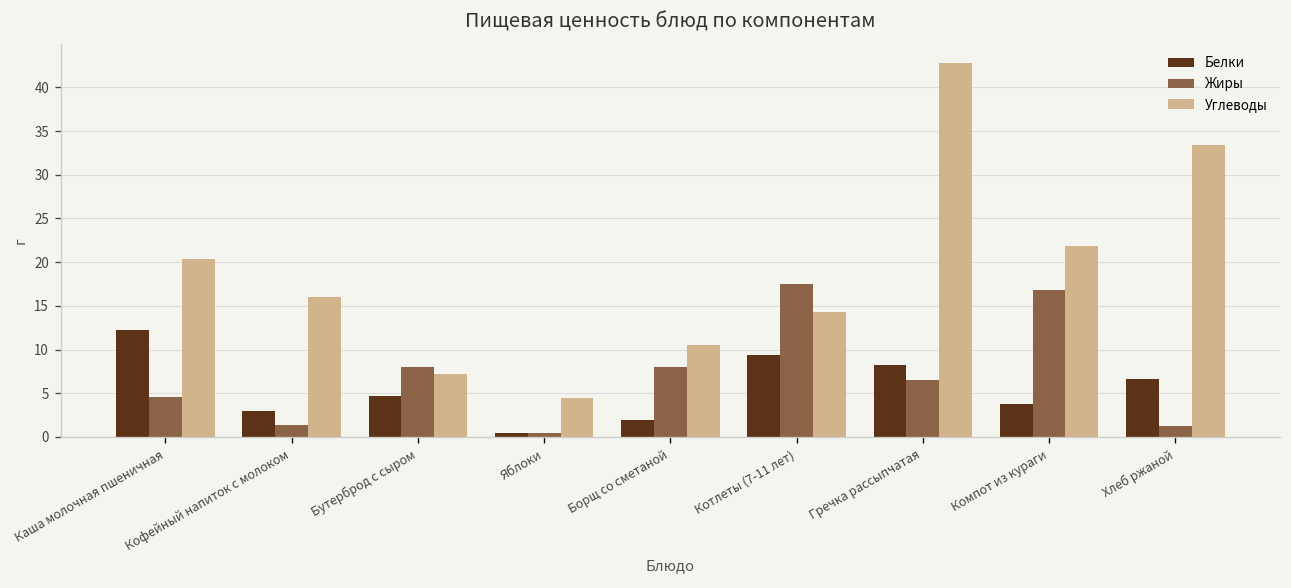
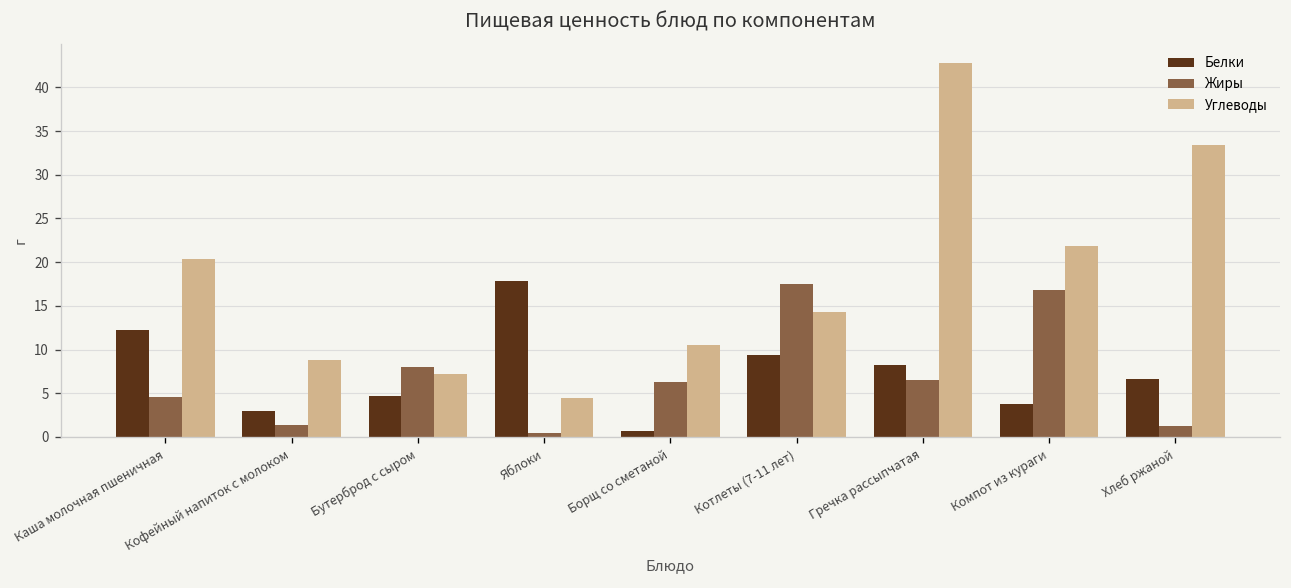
Углеводы, Кофейный напиток с молоком: 16 -> 9
Белки, Яблоки: 0 -> 18
Белки, Борщ со сметаной: 2 -> 1
Жиры, Борщ со сметаной: 8 -> 6
